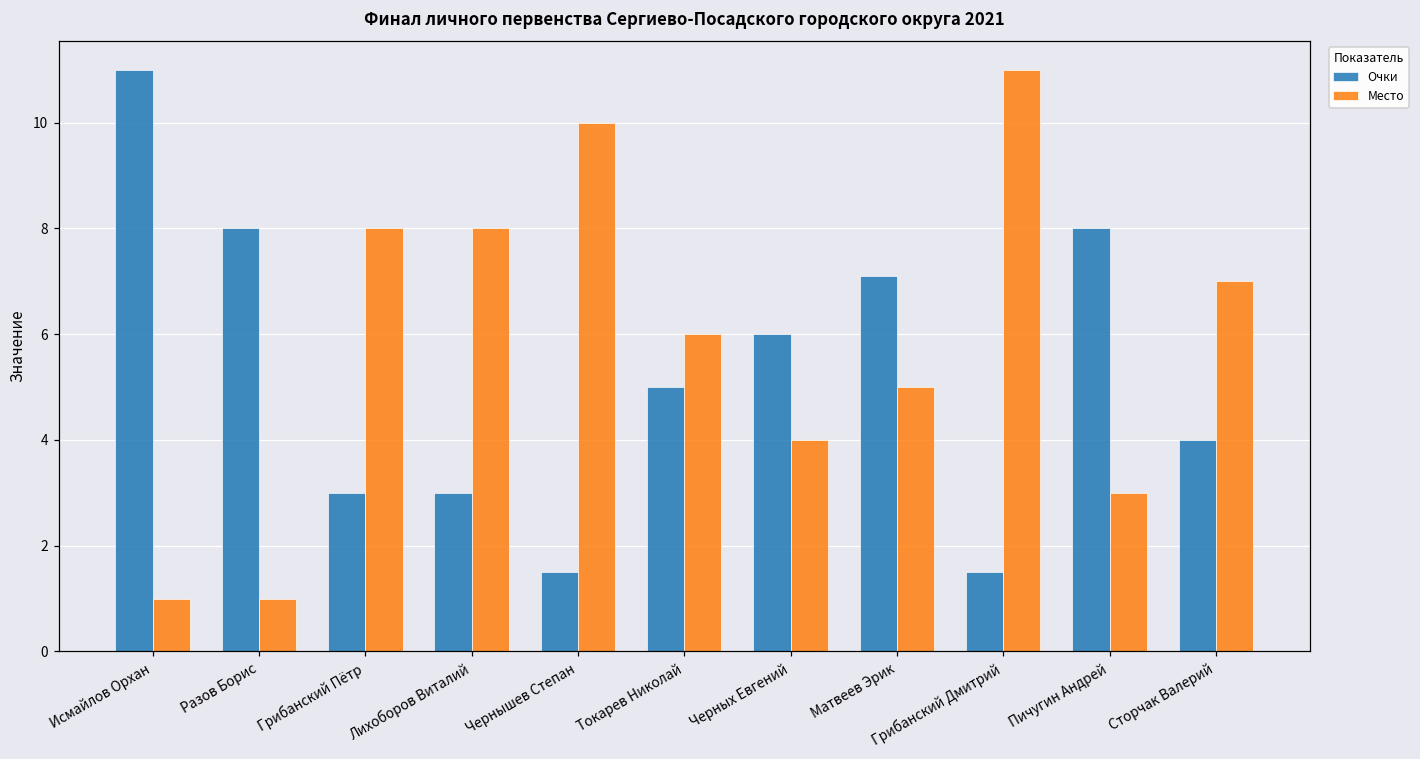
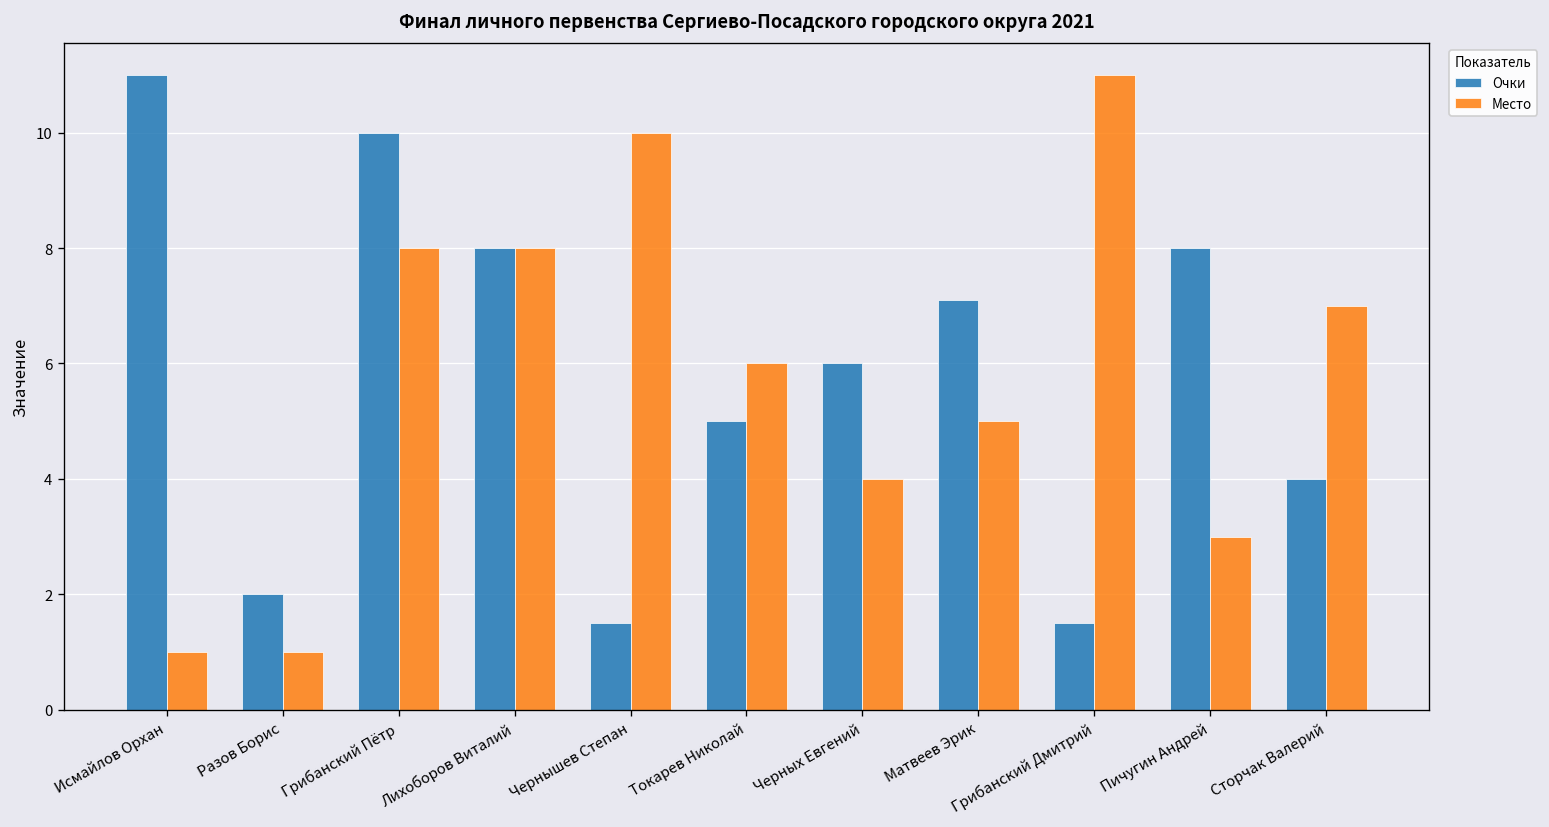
Очки, Разов Борис: 8 -> 2
Очки, Грибанский Пётр: 3 -> 10
Очки, Лихоборов Виталий: 3 -> 8
